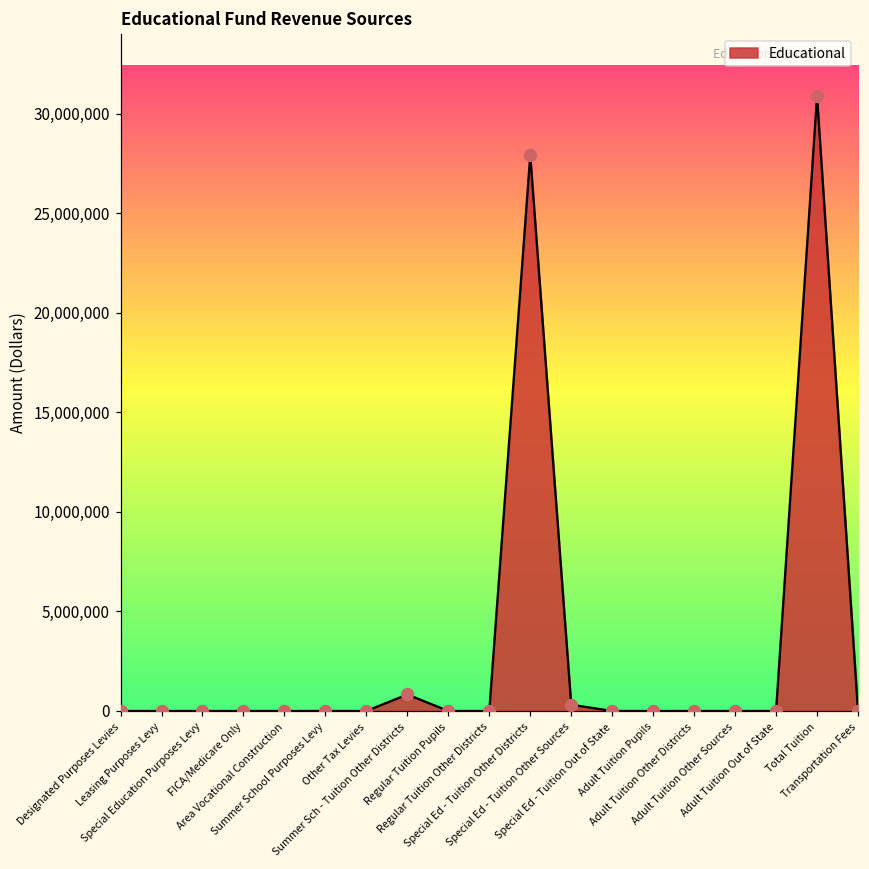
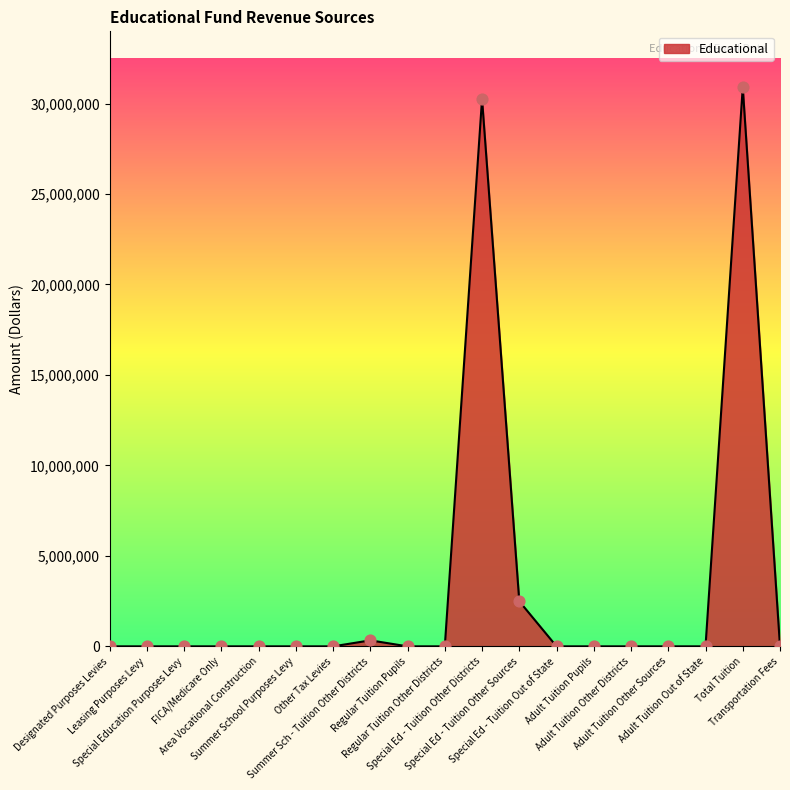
Summer Sch - Tuition Other Districts: 800,000 -> 300,000
Special Ed - Tuition Other Districts: 27,900,000 -> 30,300,000
Special Ed - Tuition Other Sources: 300,000 -> 2,500,000
